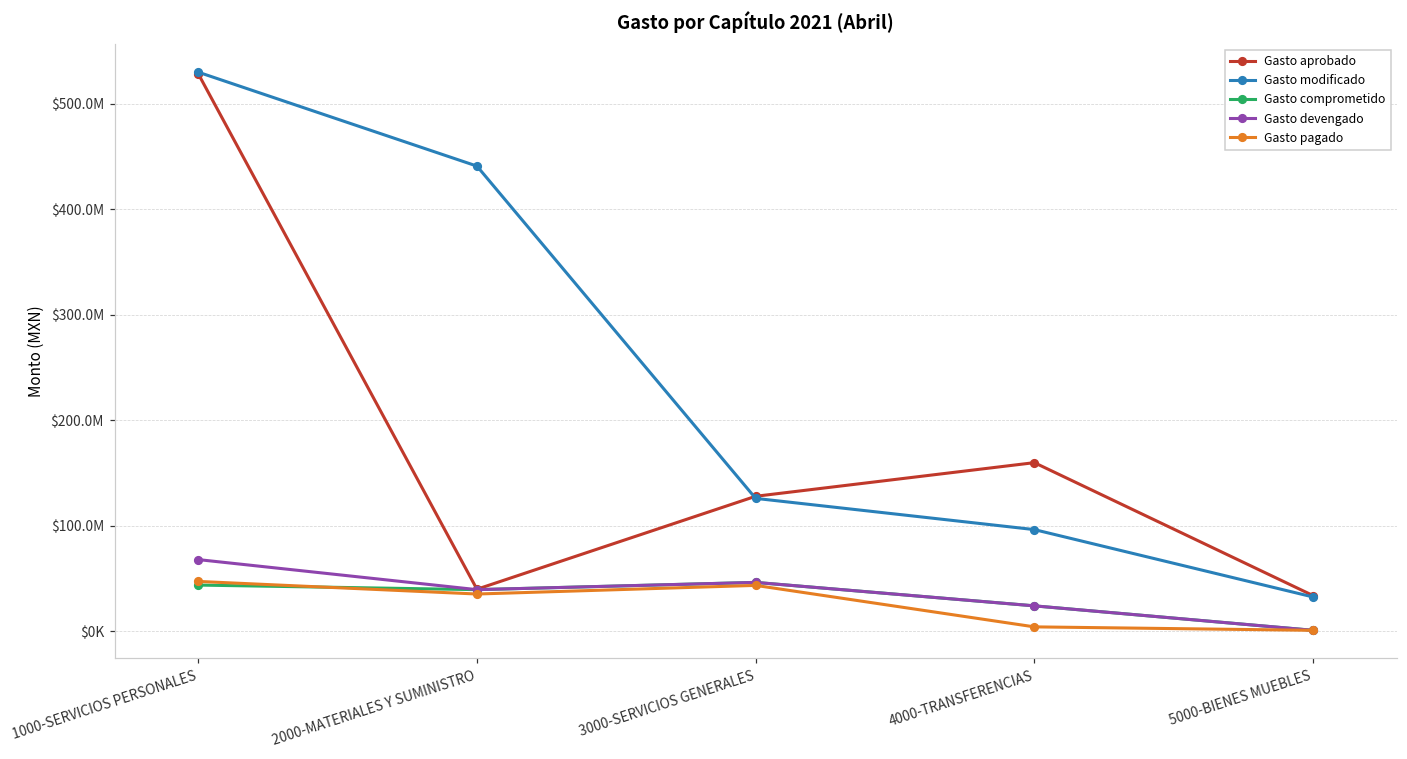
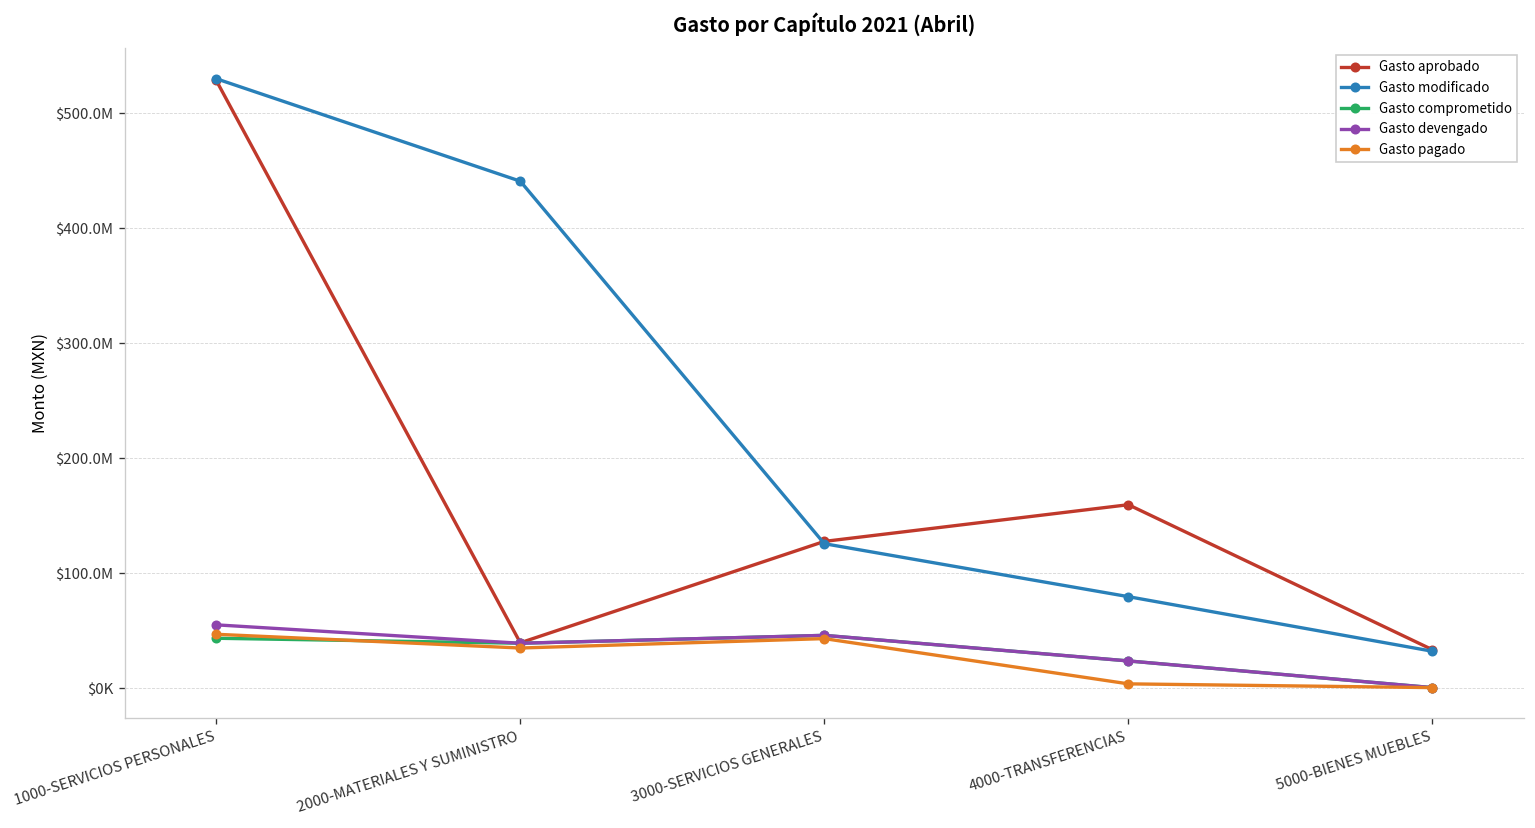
Gasto devengado, 1000-SERVICIOS PERSONALES: $70000000 -> $60000000
Gasto modificado, 4000-TRANSFERENCIAS: $100000000 -> $80000000
